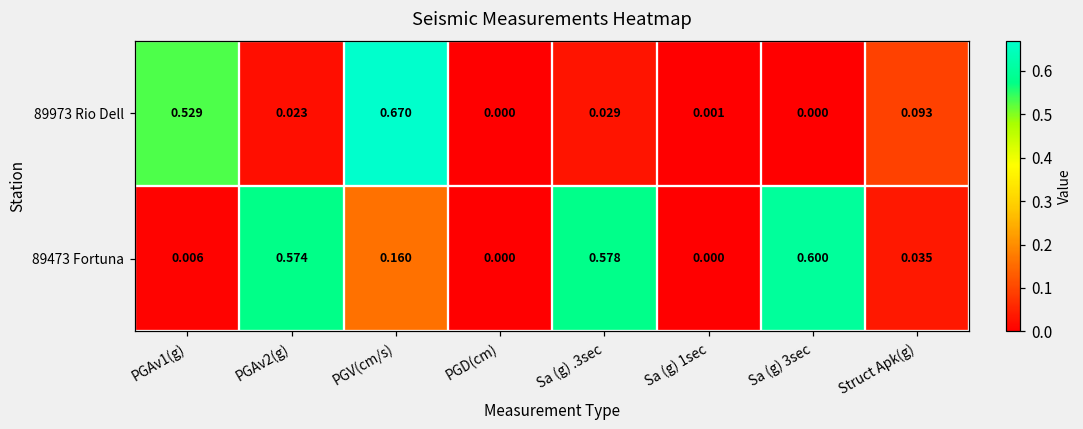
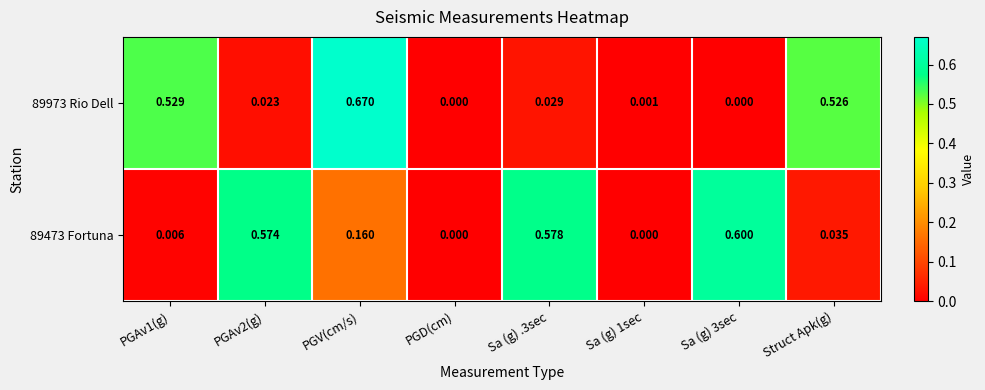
89973 Rio Dell, Struct Apk(g): 0.093 -> 0.526
